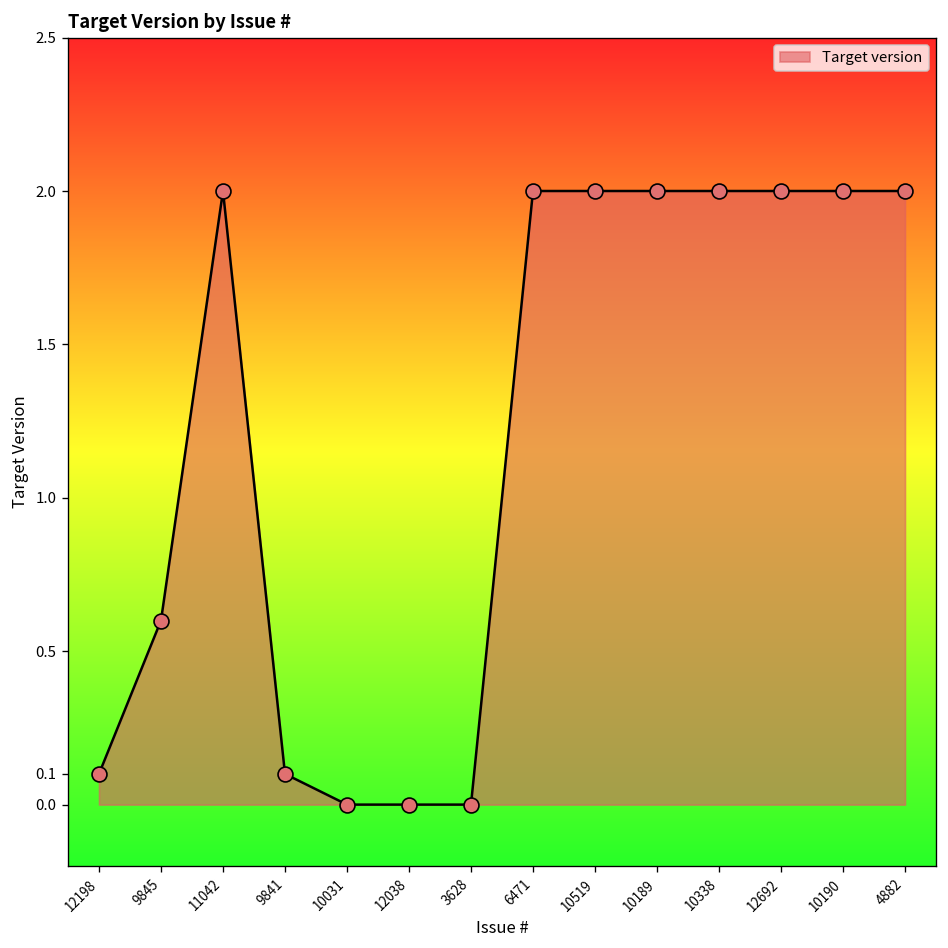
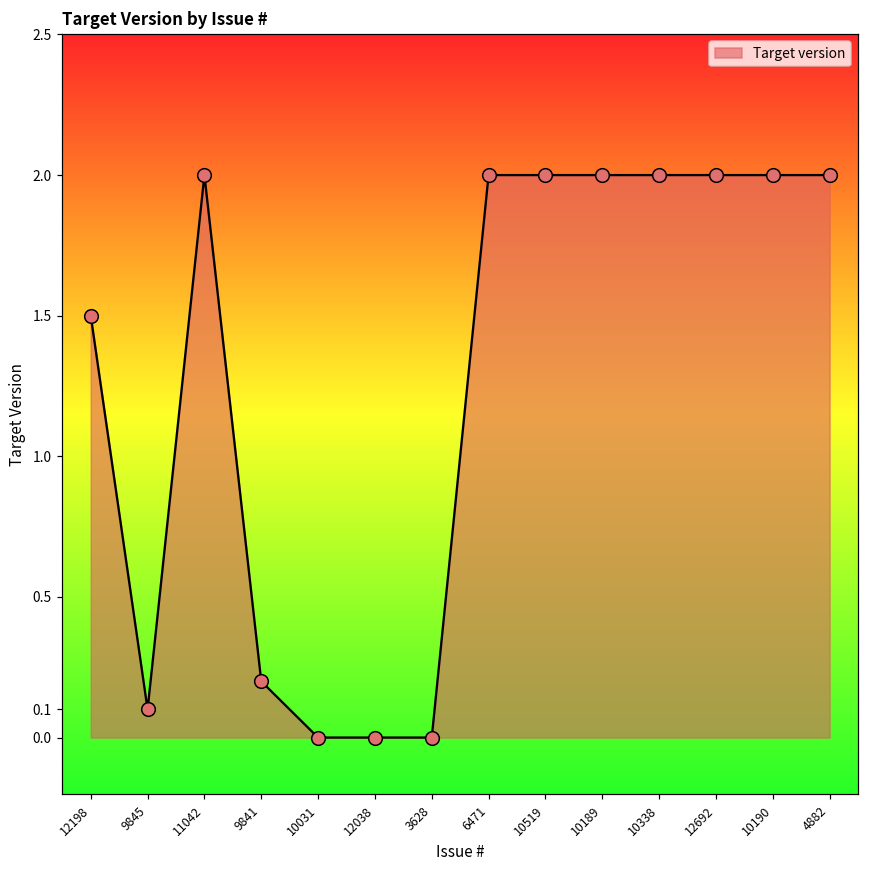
12198: 0.1 -> 1.5
9845: 0.6 -> 0.1
9841: 0.1 -> 0.2
